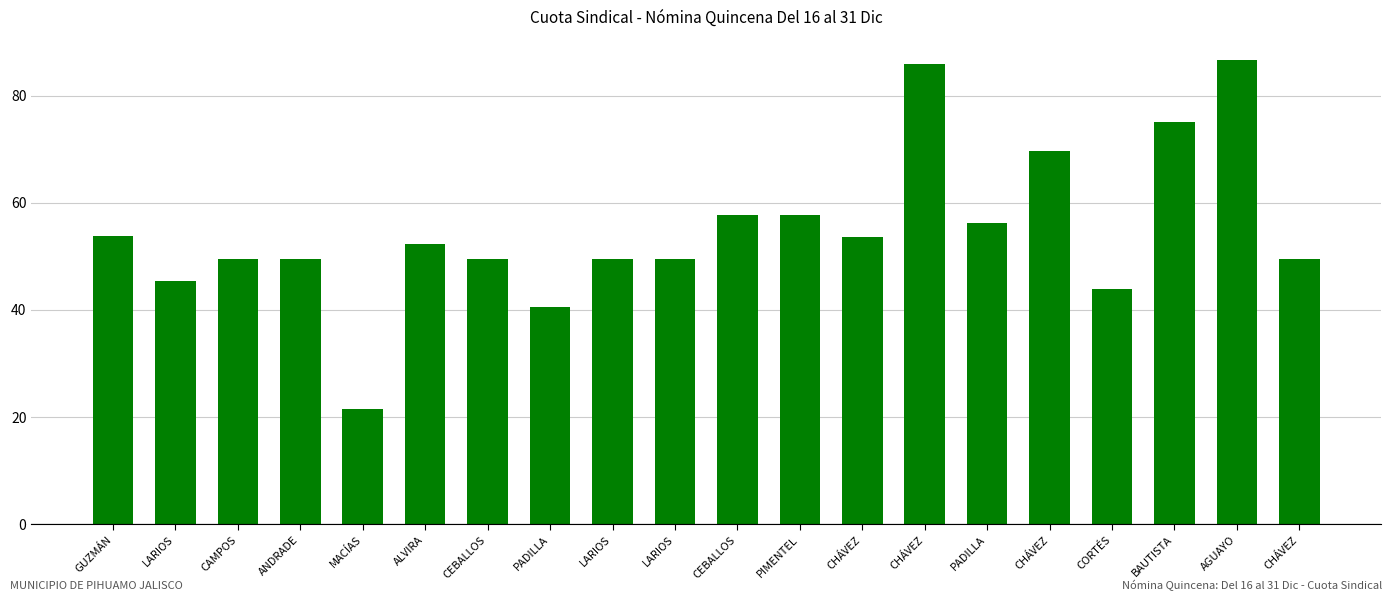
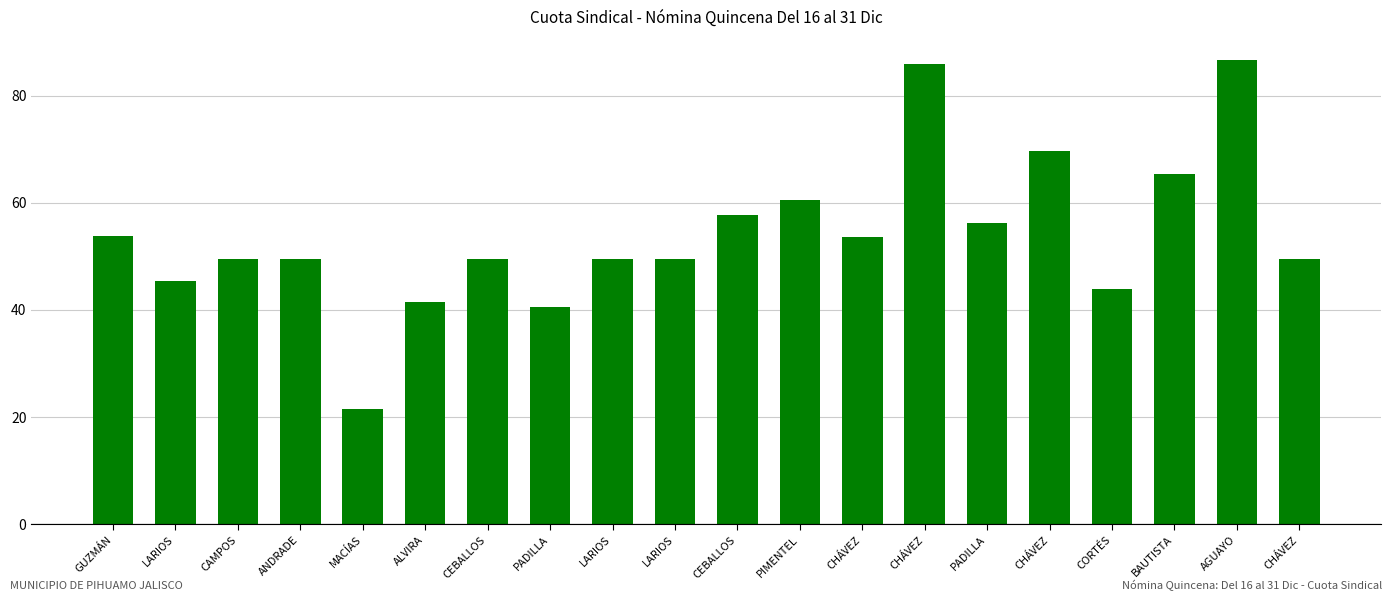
ALVIRA: 52 -> 41
PIMENTEL: 58 -> 61
BAUTISTA: 75 -> 65
